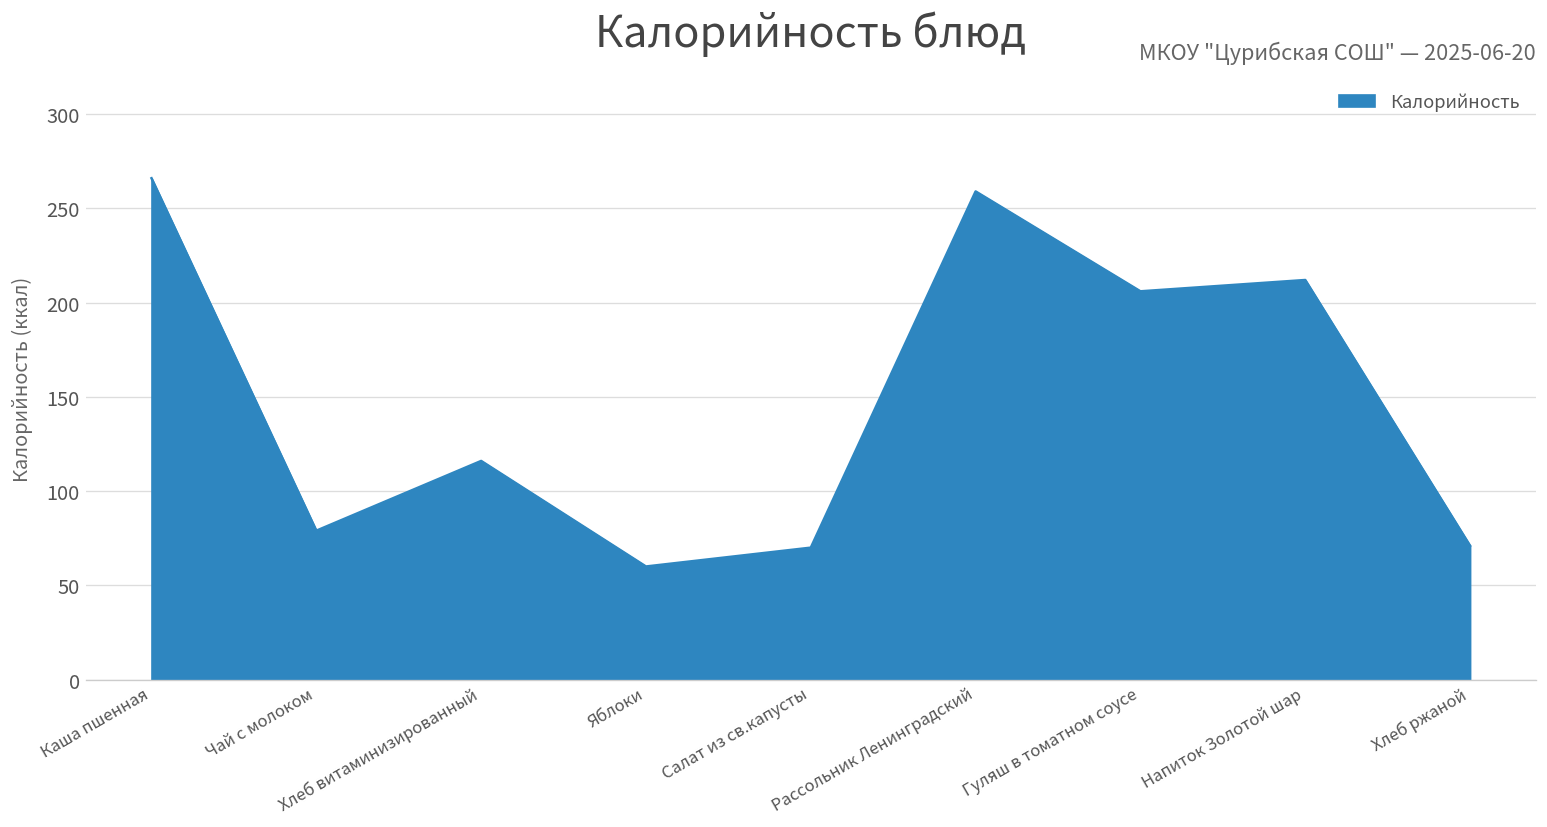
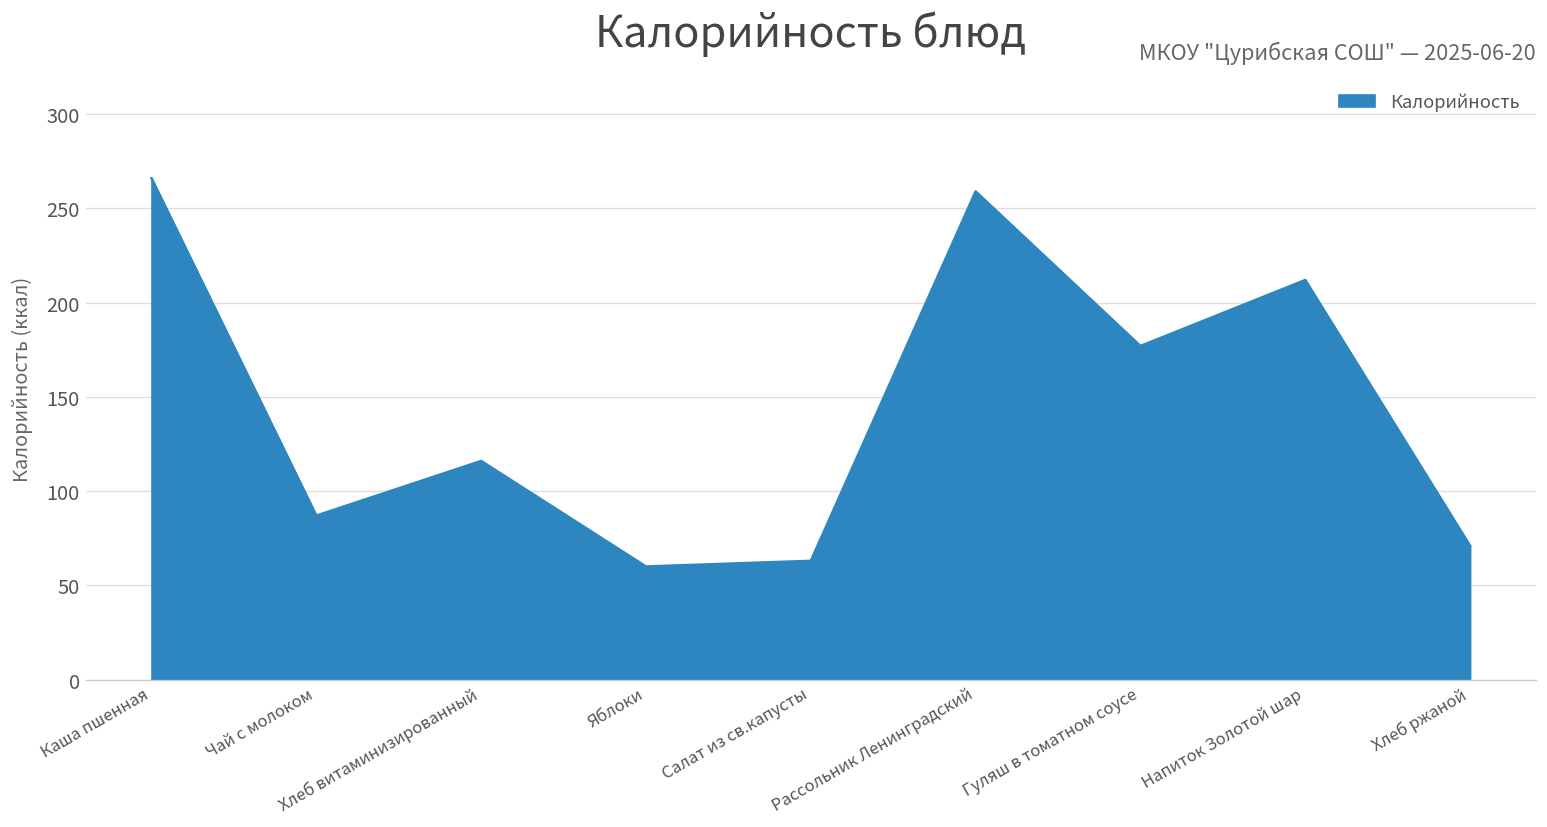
Чай с молоком: 79 -> 87
Салат из св.капусты: 70 -> 63
Гуляш в томатном соусе: 206 -> 177
